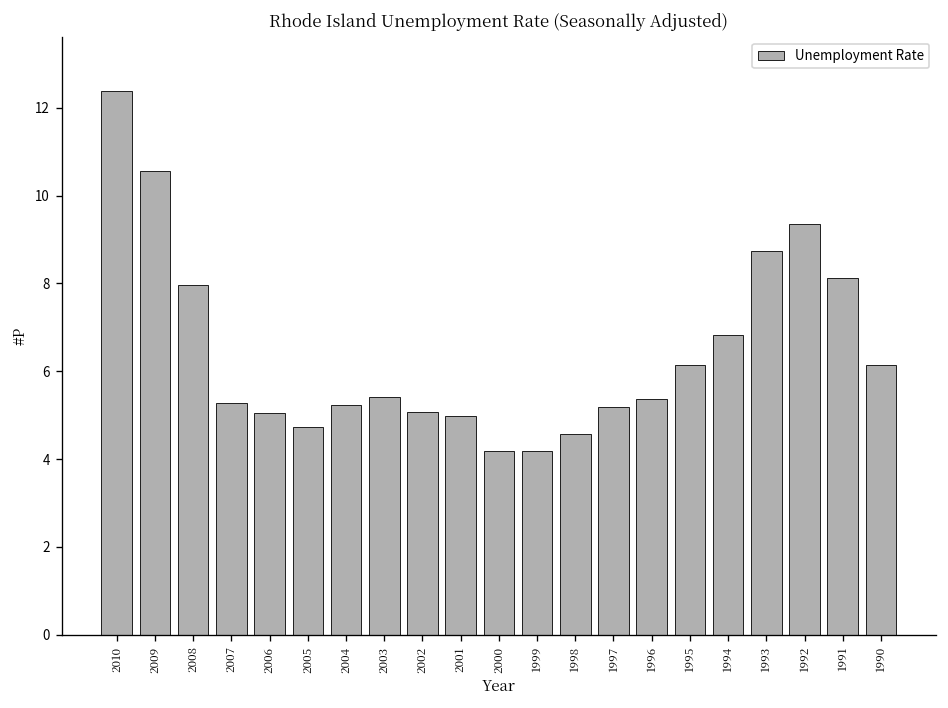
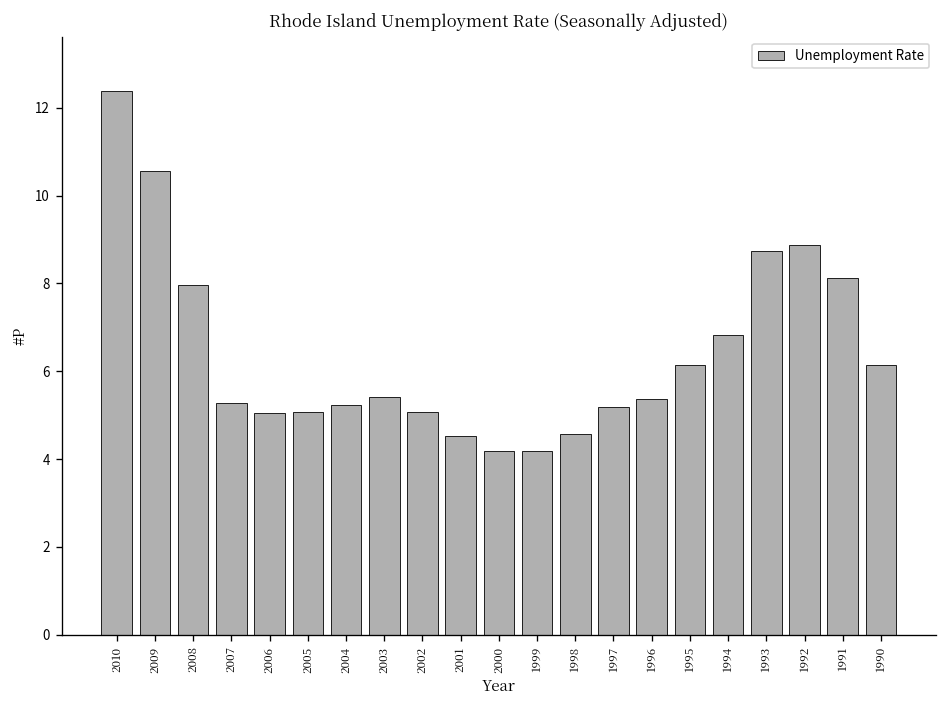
2005: 4.7 -> 5.1
2001: 5.0 -> 4.5
1992: 9.3 -> 8.9
